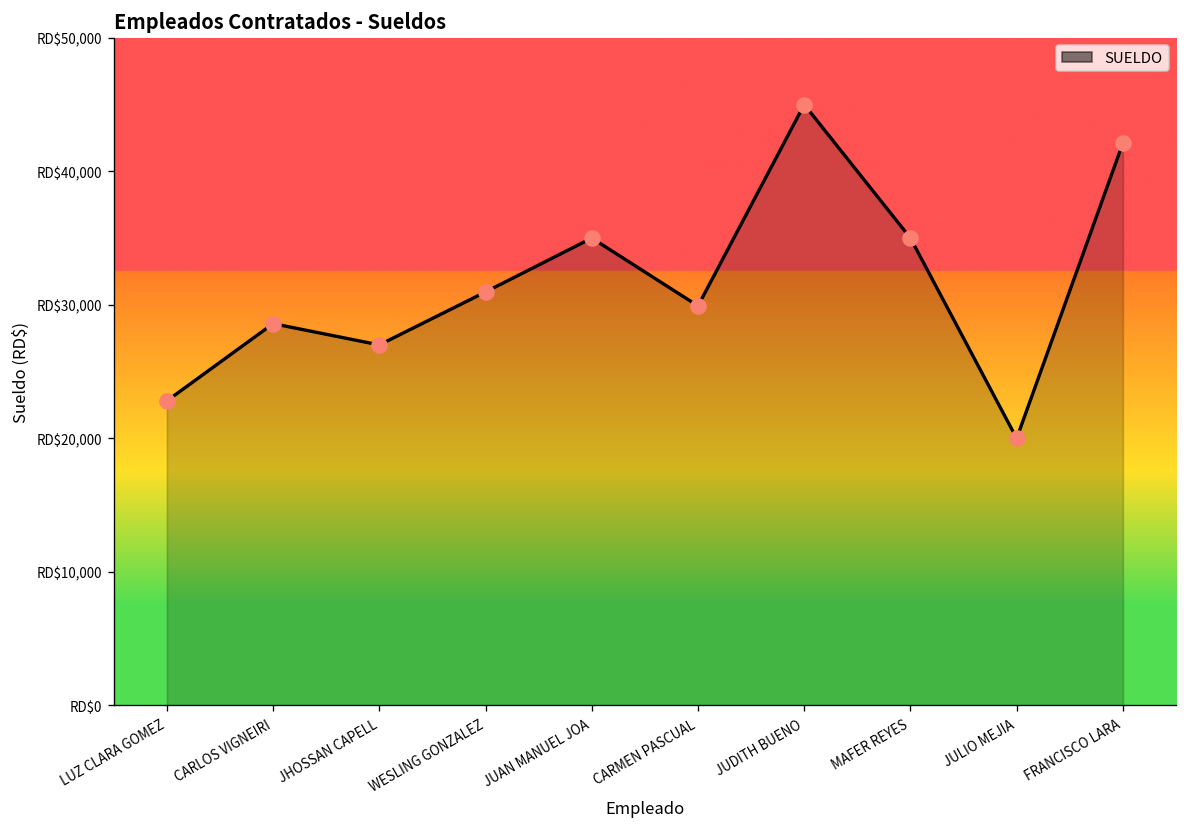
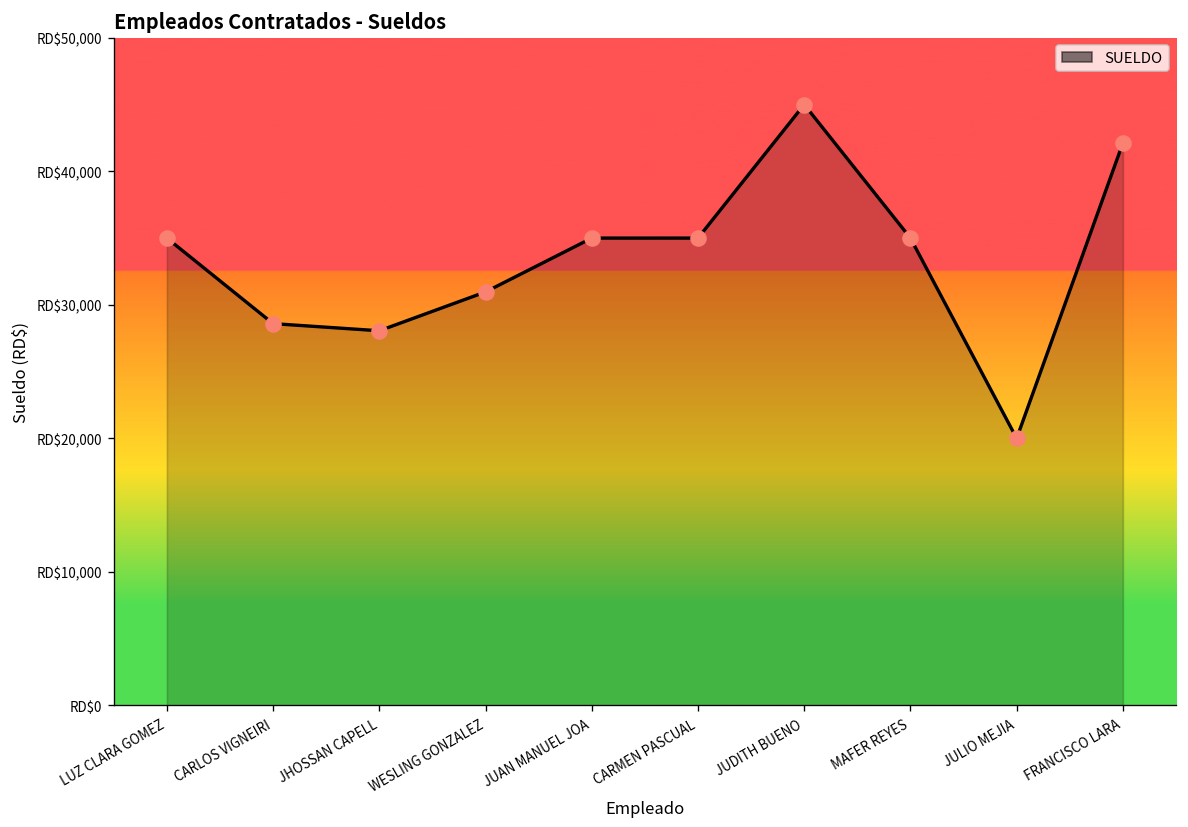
LUZ CLARA GOMEZ: RD$22,800 -> RD$35,000
JHOSSAN CAPELL: RD$27,000 -> RD$28,100
CARMEN PASCUAL: RD$29,900 -> RD$35,000
